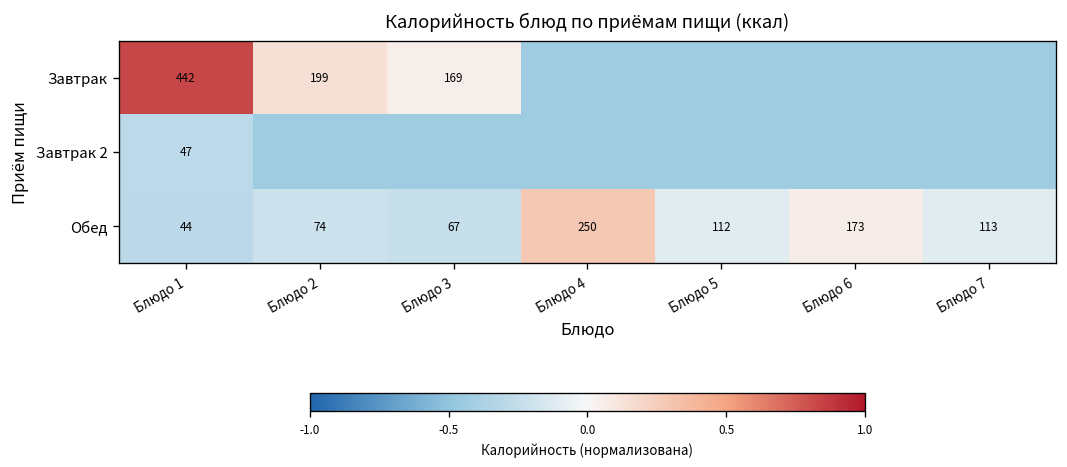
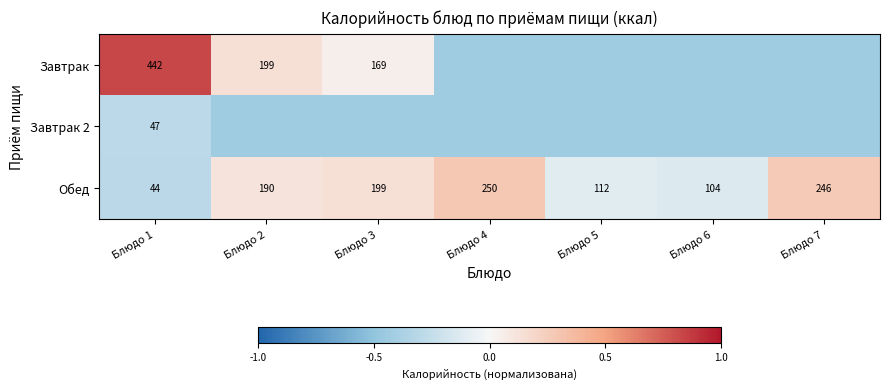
Обед, Блюдо 2: 74 -> 190
Обед, Блюдо 3: 67 -> 199
Обед, Блюдо 6: 173 -> 104
Обед, Блюдо 7: 113 -> 246
